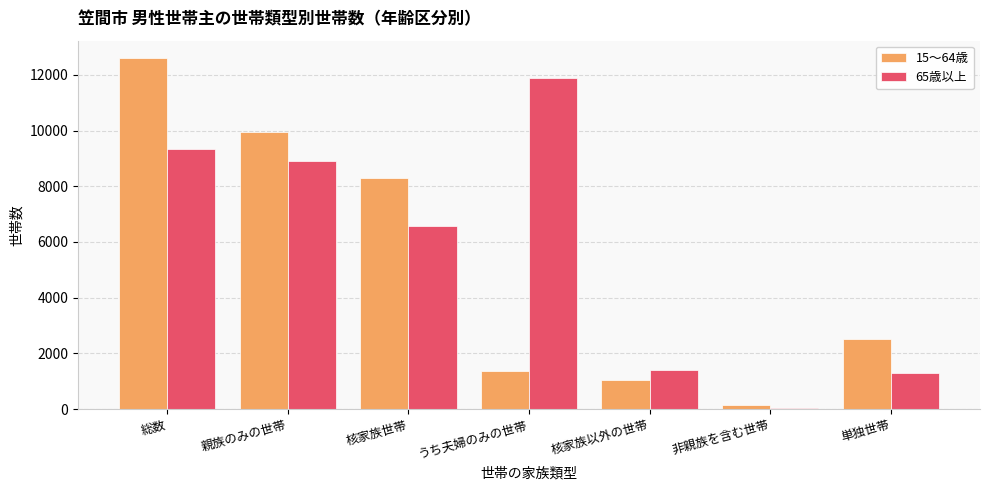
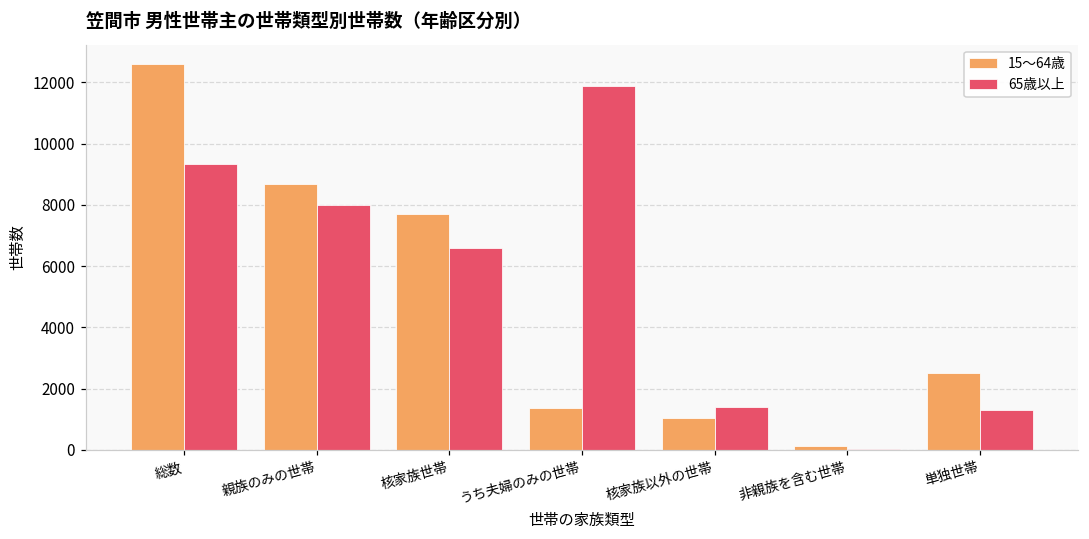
15～64歳, 親族のみの世帯: 10000 -> 8700
65歳以上, 親族のみの世帯: 8900 -> 8000
15～64歳, 核家族世帯: 8300 -> 7700
